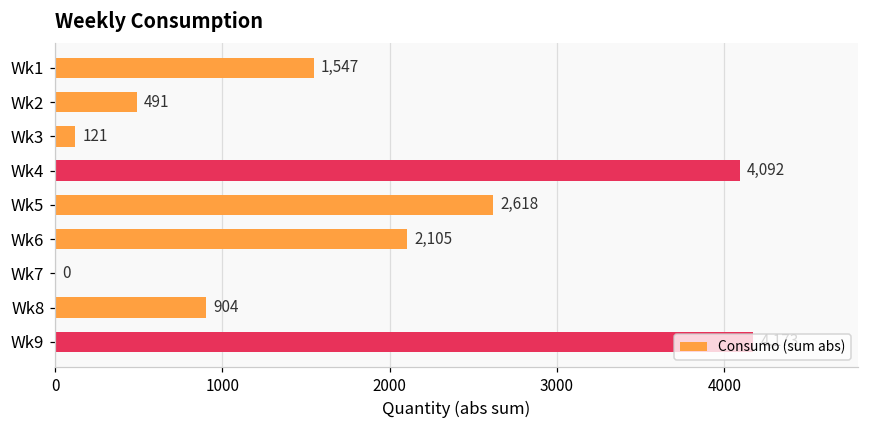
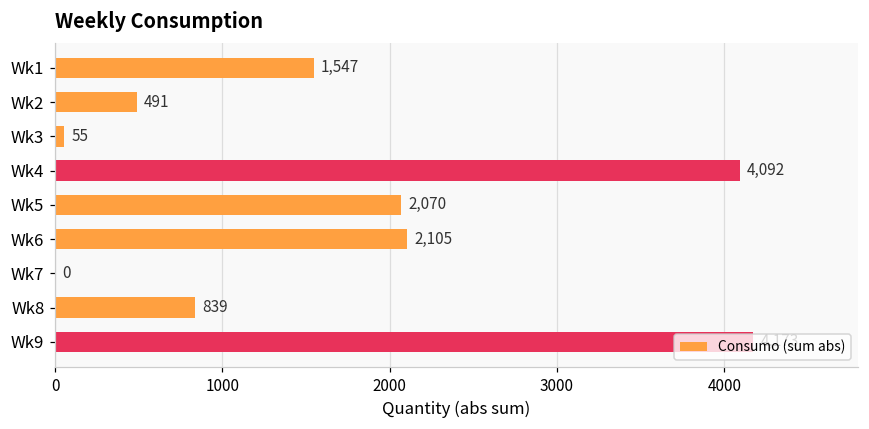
Wk3: 121 -> 55
Wk5: 2,618 -> 2,070
Wk8: 904 -> 839
